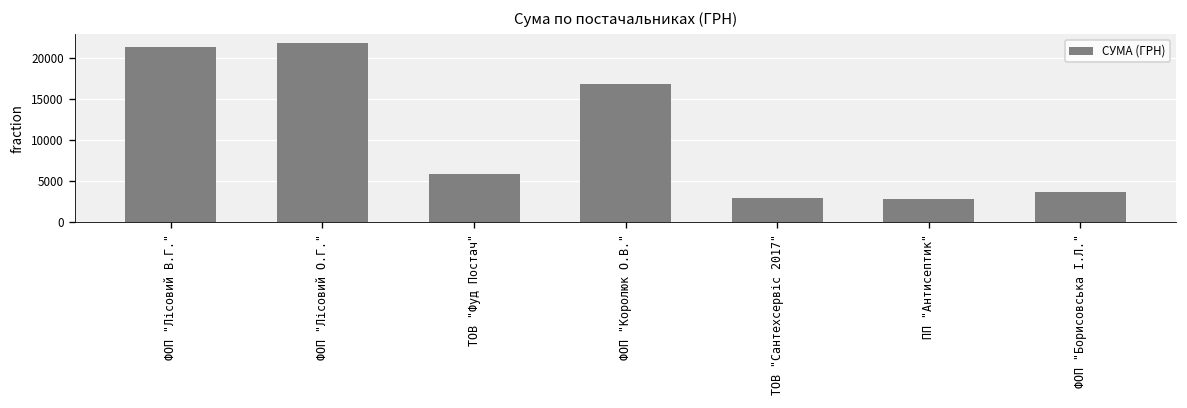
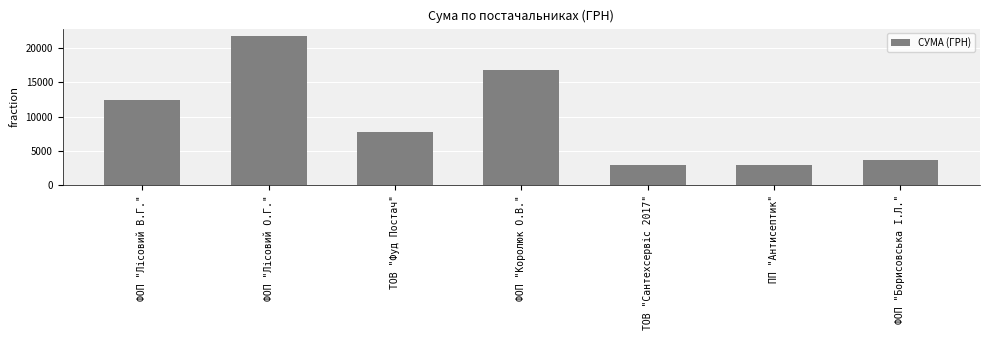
ФОП "Лісовий В.Г.": 21000 -> 12000
ТОВ "Фуд Постач": 6000 -> 8000
